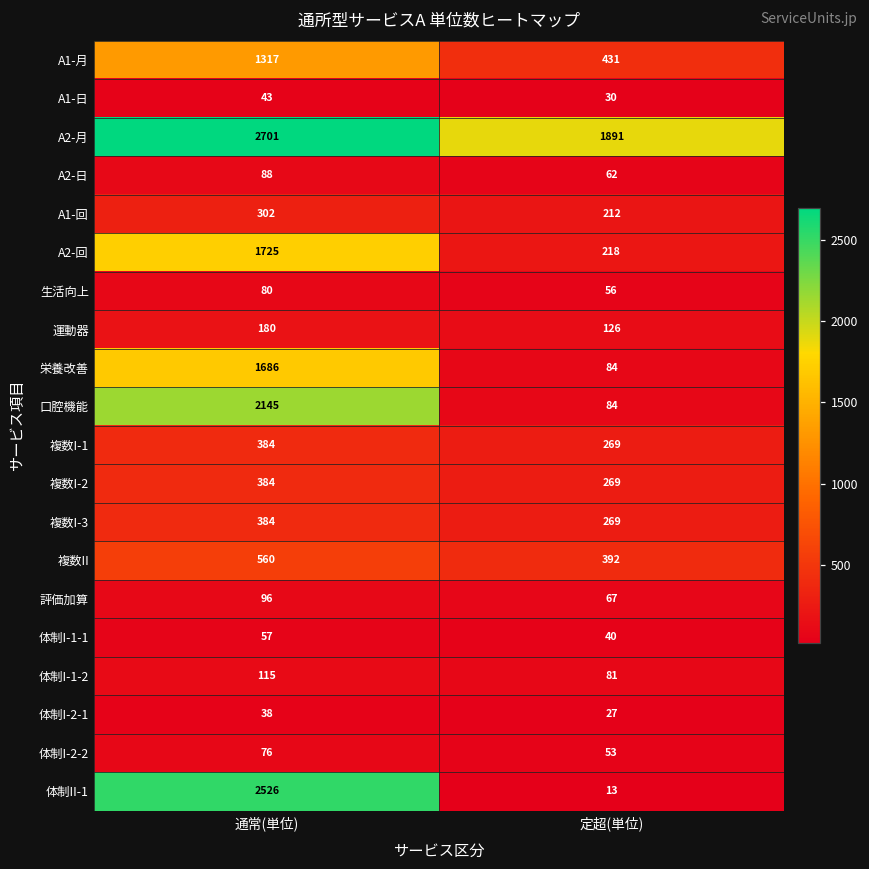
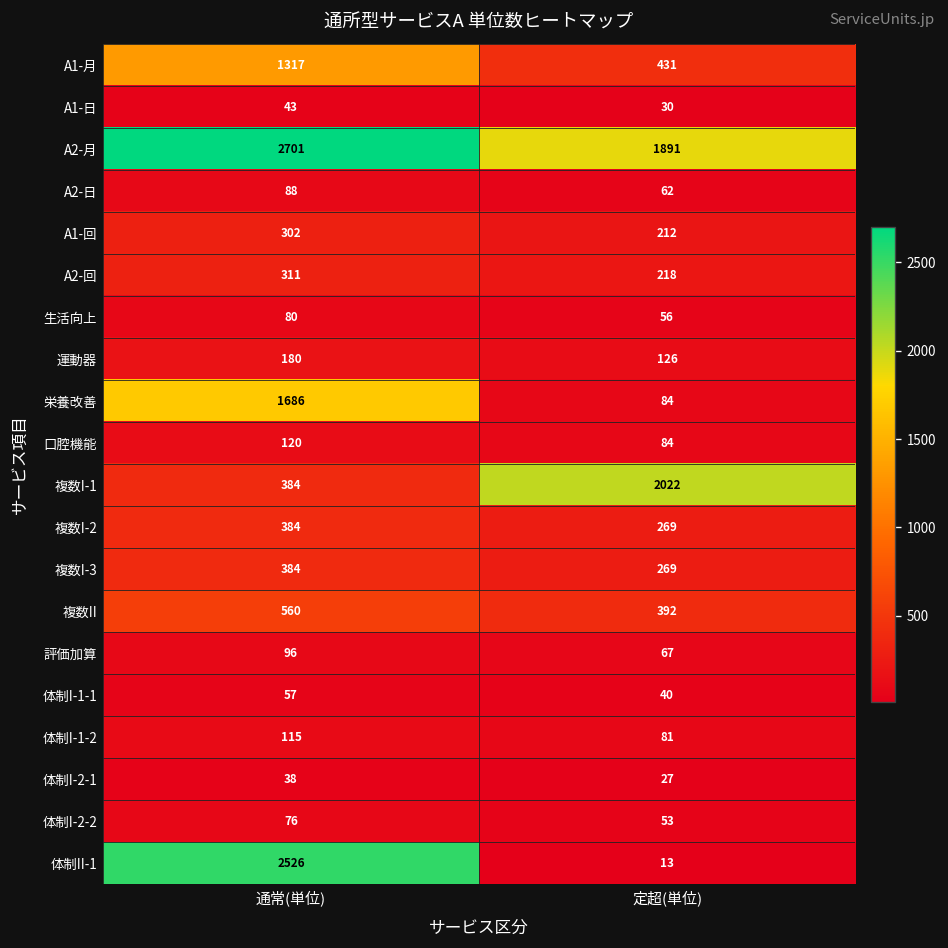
A2-回, 通常(単位): 1725 -> 311
口腔機能, 通常(単位): 2145 -> 120
複数I-1, 定超(単位): 269 -> 2022
